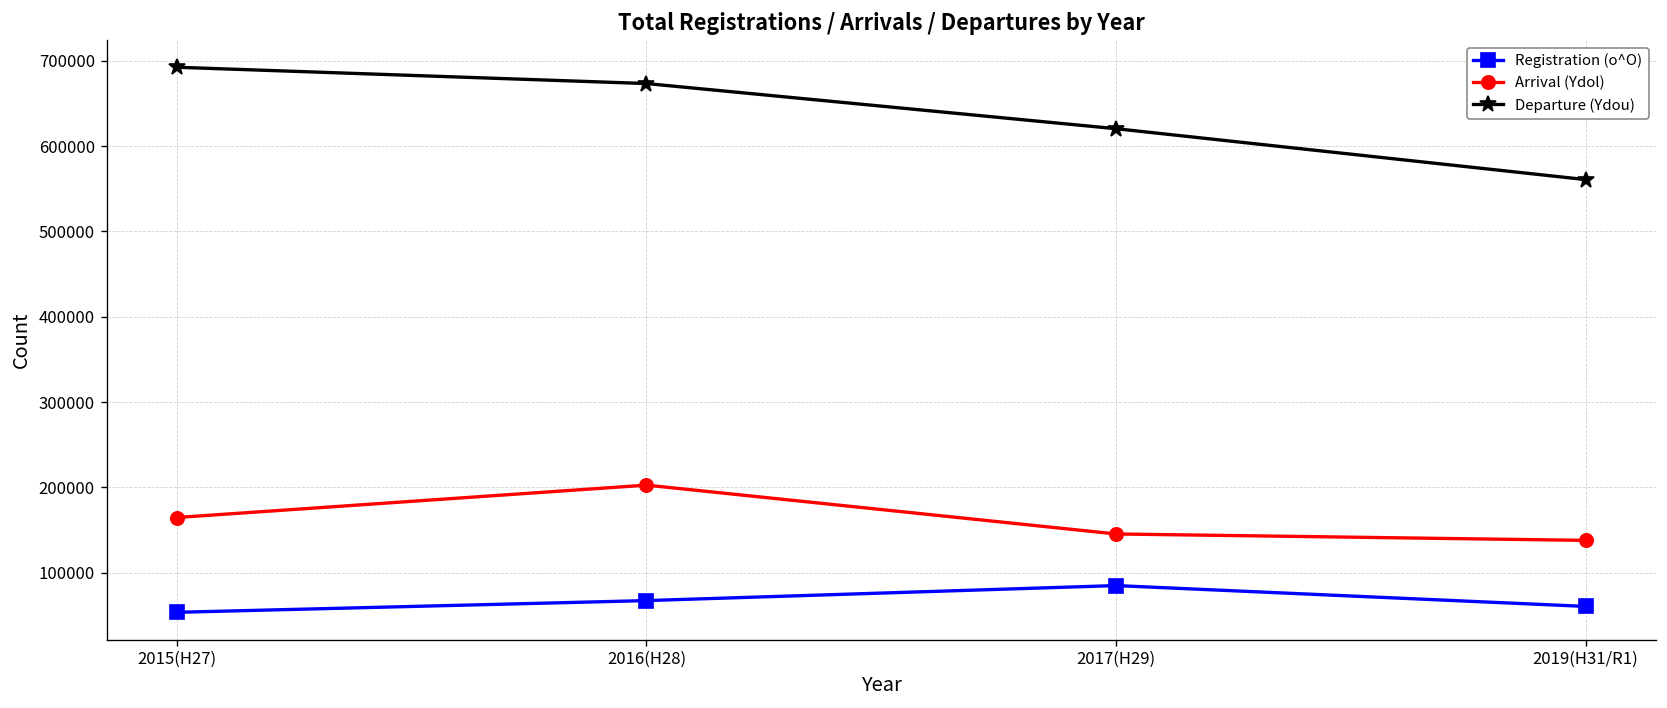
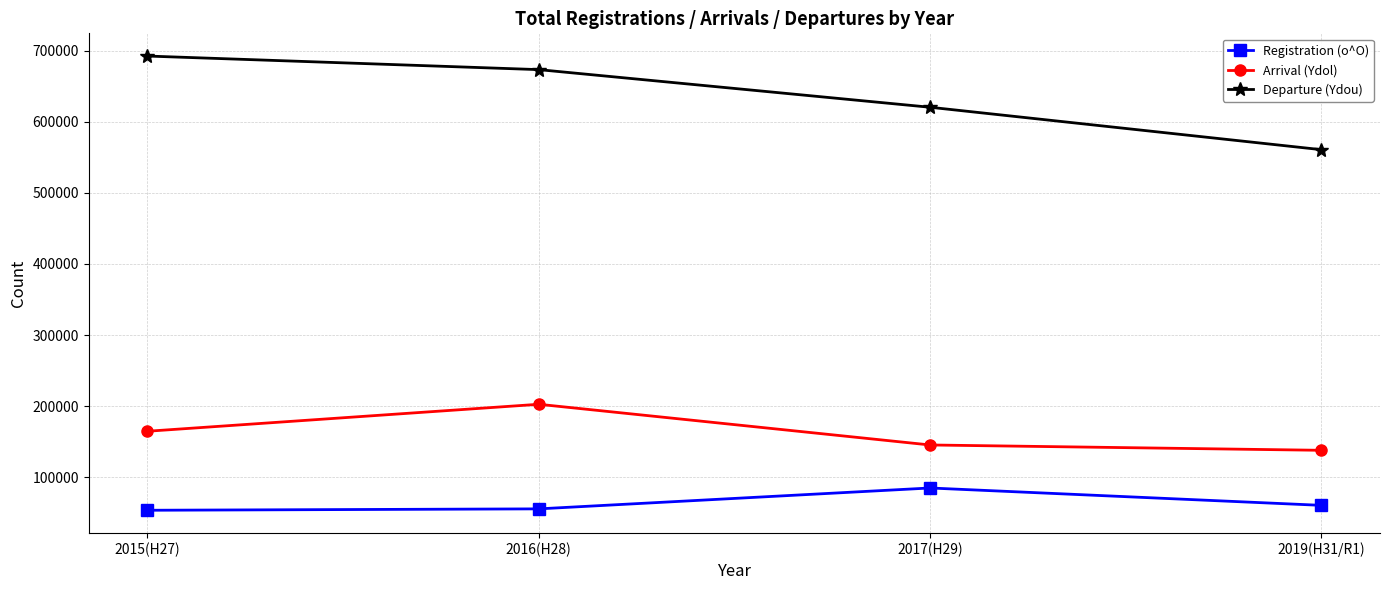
Registration (o^O), 2016(H28): 70000 -> 60000
